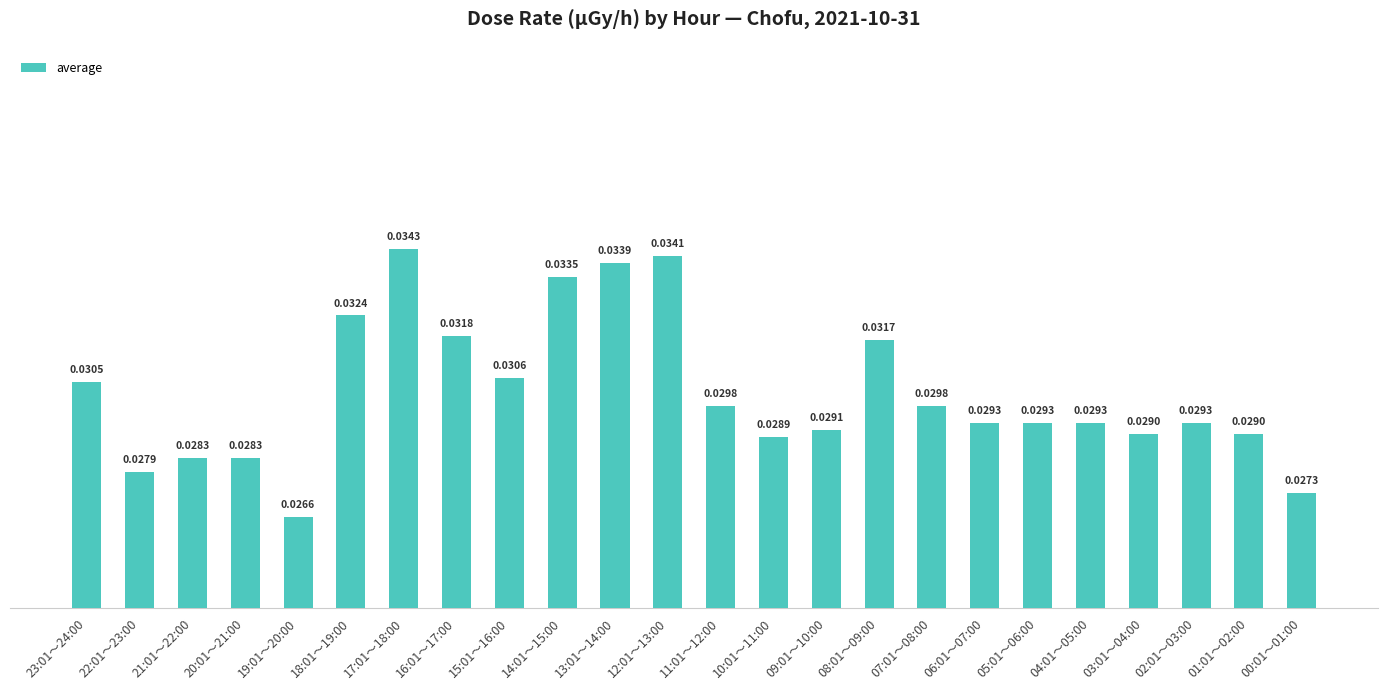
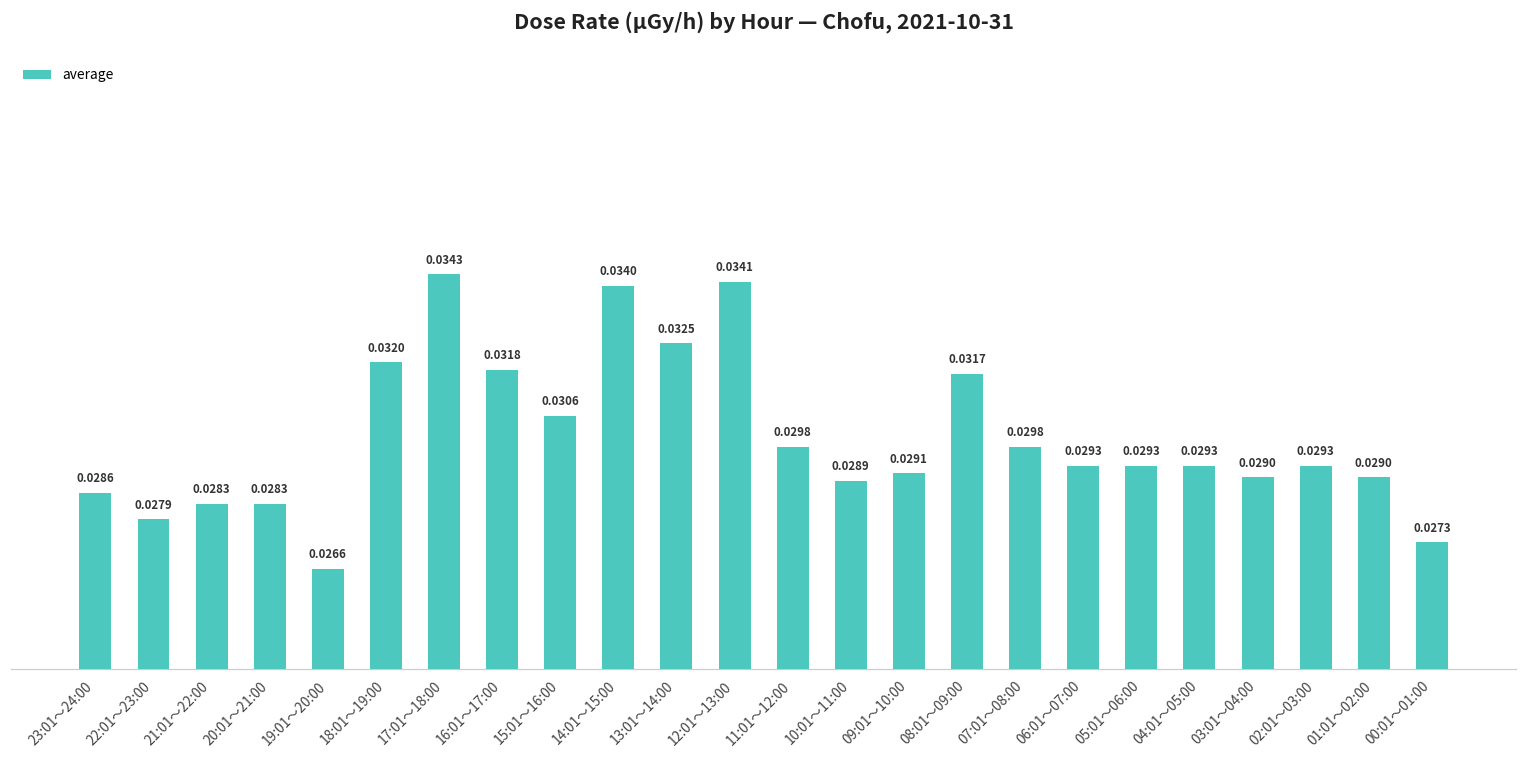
23:01～24:00: 0.0305 -> 0.0286
18:01～19:00: 0.0324 -> 0.0320
14:01～15:00: 0.0335 -> 0.0340
13:01～14:00: 0.0339 -> 0.0325
